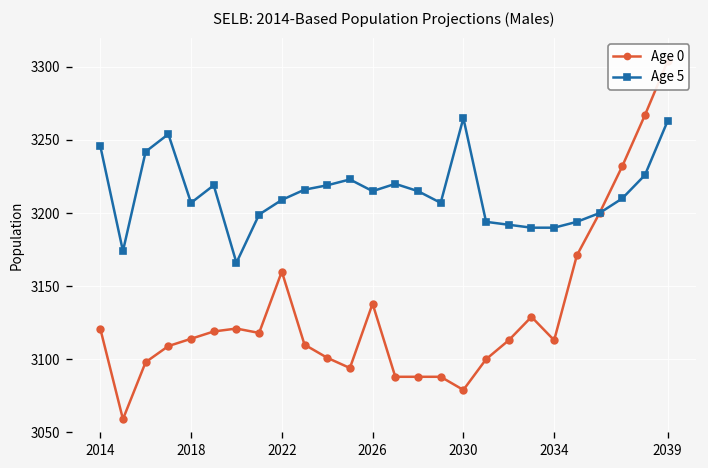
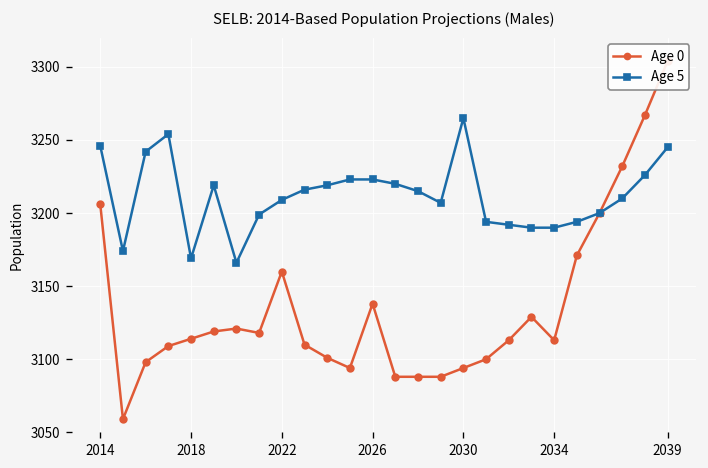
Age 0, 2014: 3121 -> 3206
Age 5, 2018: 3207 -> 3169
Age 5, 2026: 3215 -> 3223
Age 0, 2030: 3079 -> 3094
Age 5, 2039: 3263 -> 3245
